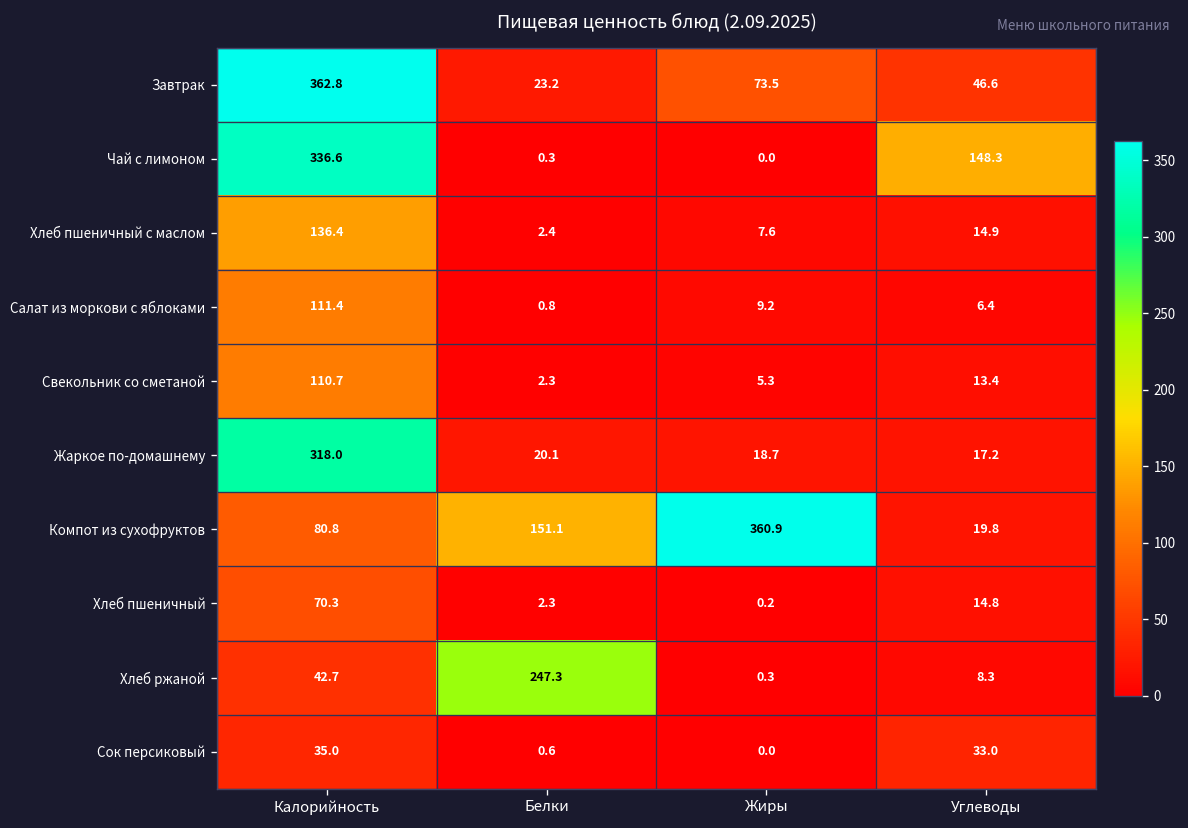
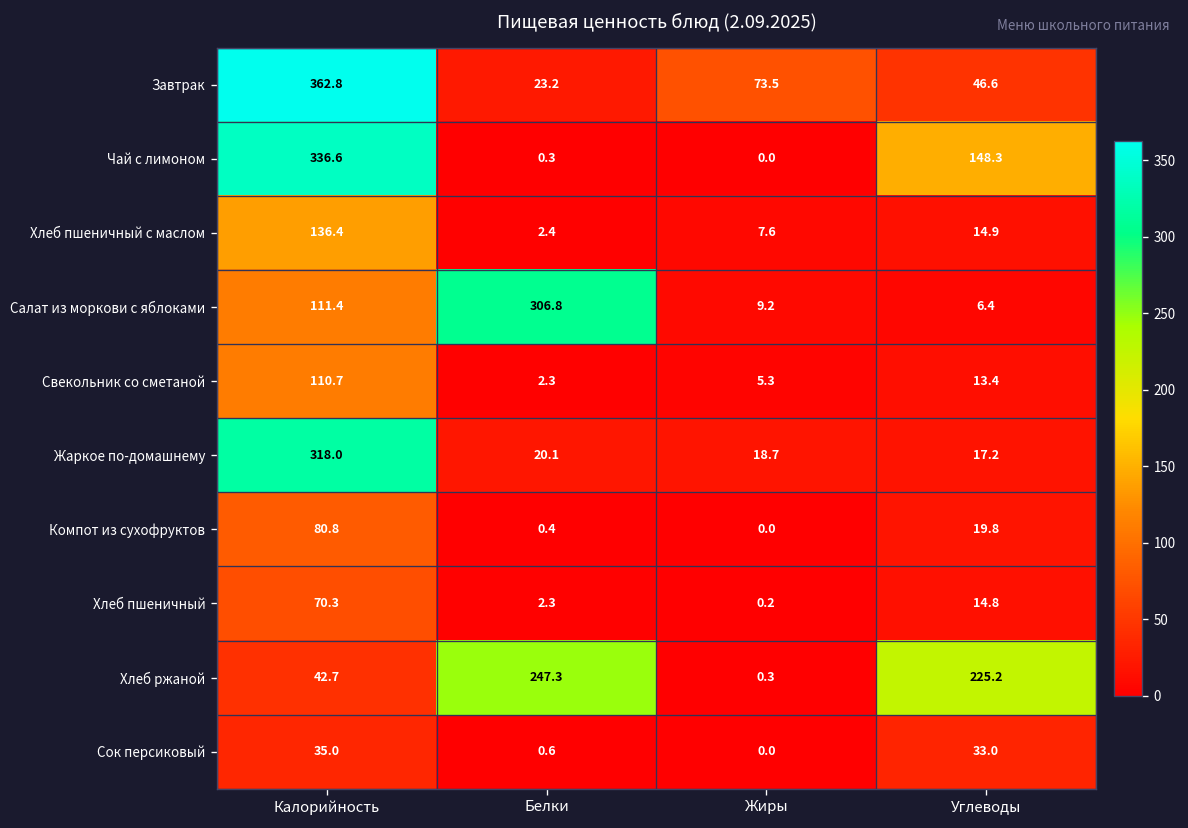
Салат из моркови с яблоками, Белки: 0.8 -> 306.8
Компот из сухофруктов, Белки: 151.1 -> 0.4
Компот из сухофруктов, Жиры: 360.9 -> 0.0
Хлеб ржаной, Углеводы: 8.3 -> 225.2
